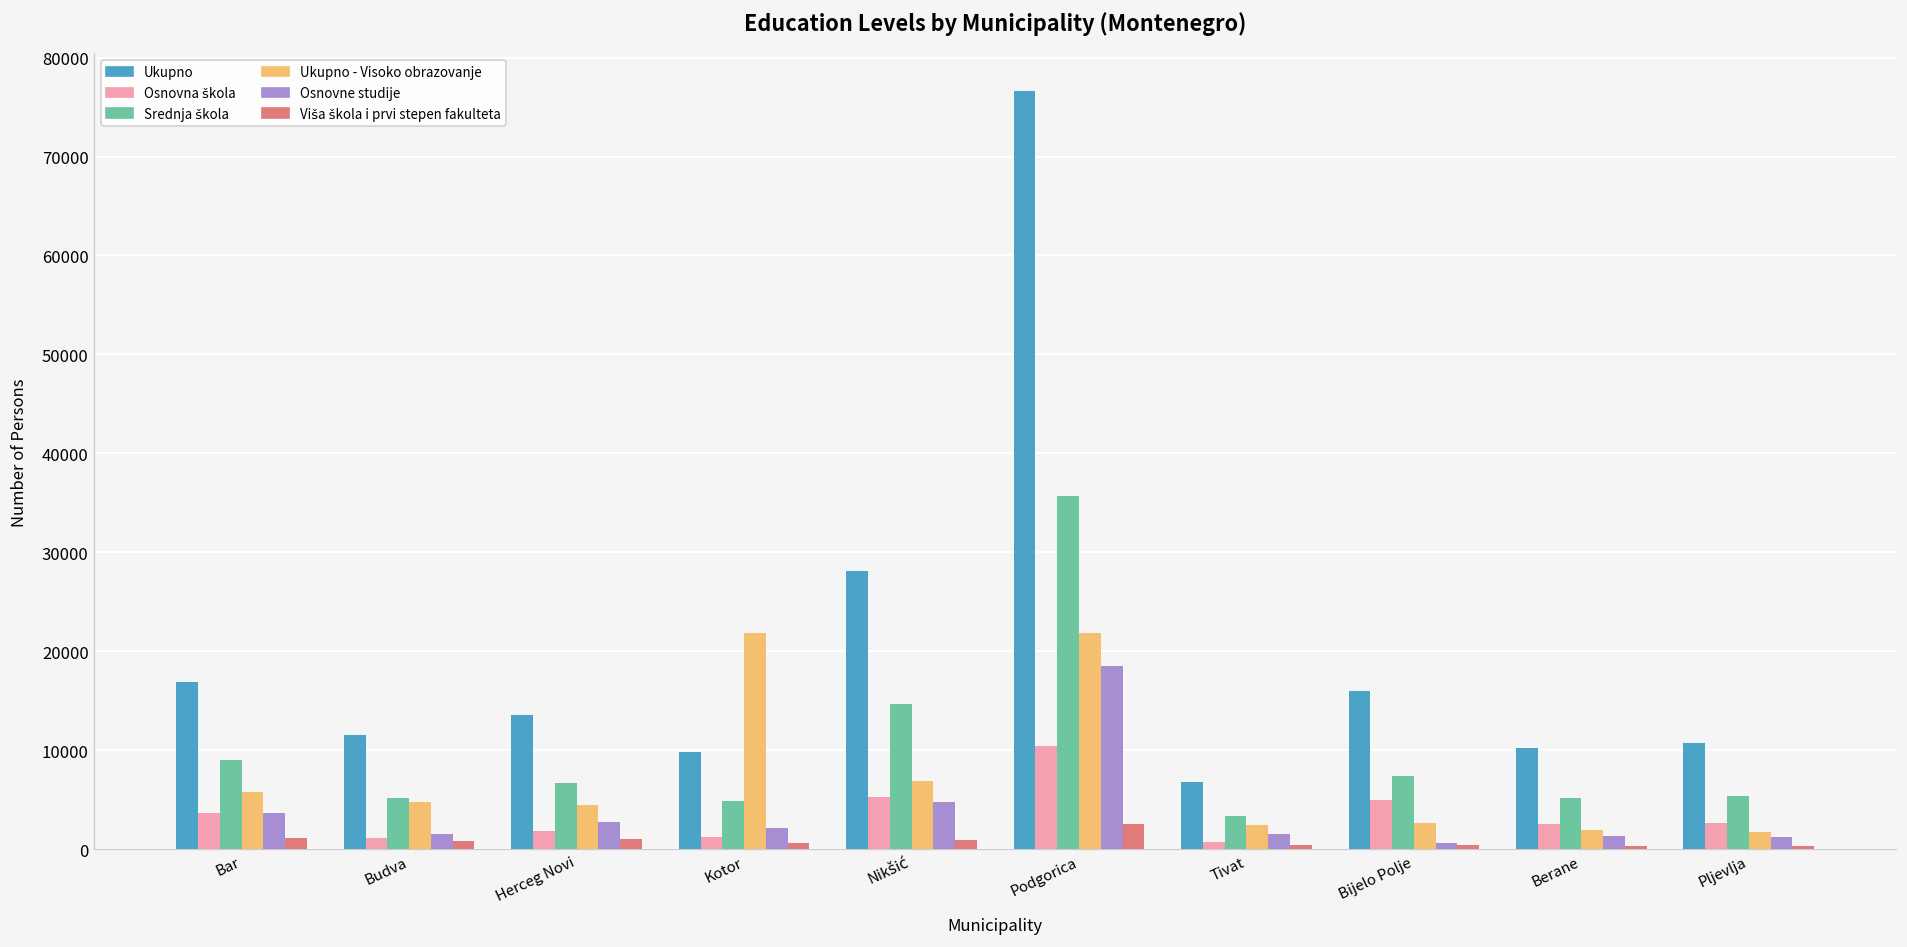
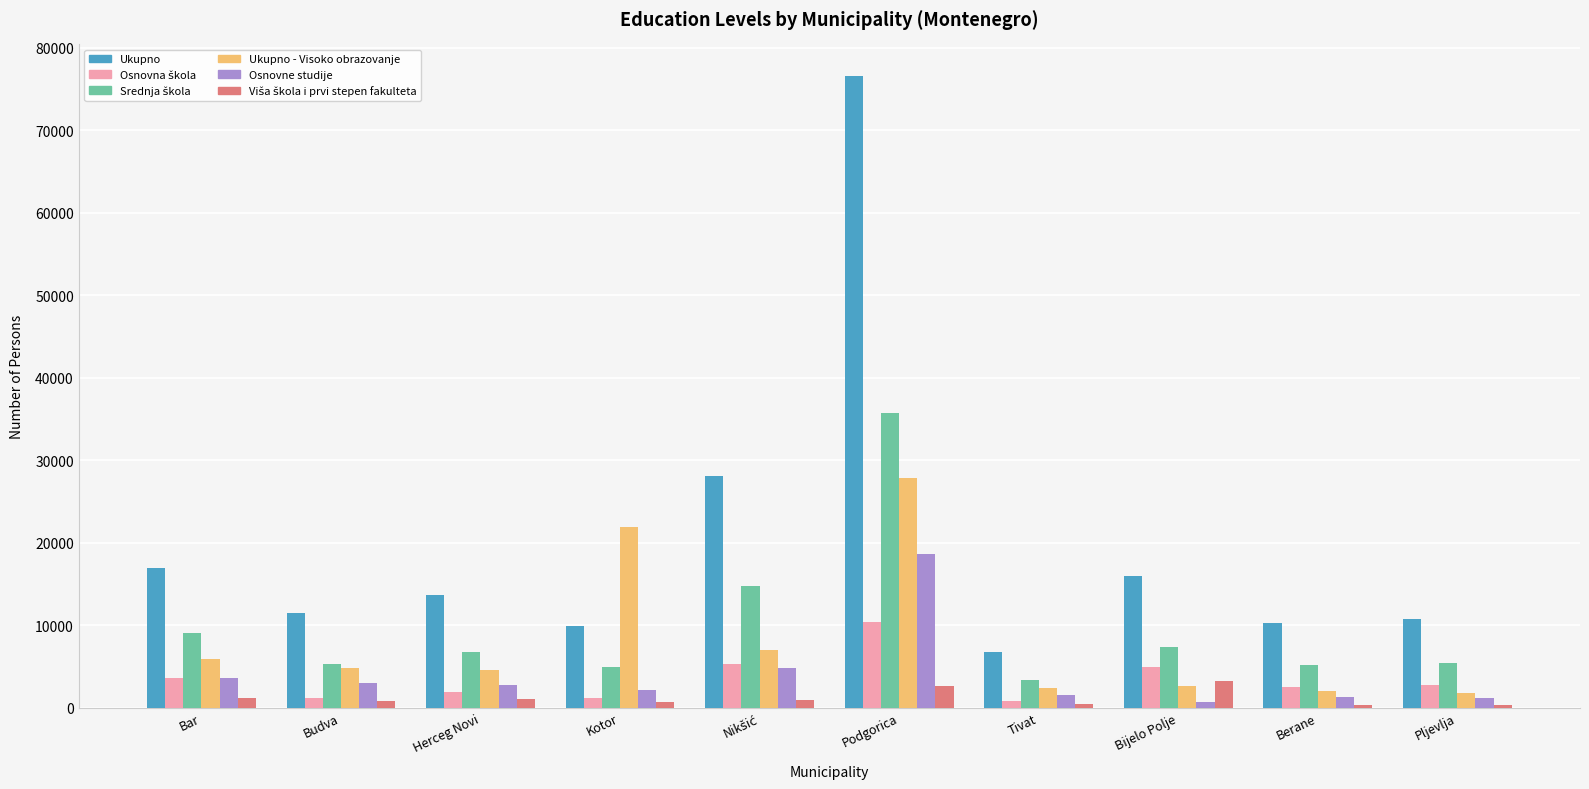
Osnovne studije, Budva: 2000 -> 3000
Ukupno - Visoko obrazovanje, Podgorica: 22000 -> 28000
Viša škola i prvi stepen fakulteta, Bijelo Polje: 0 -> 3000
